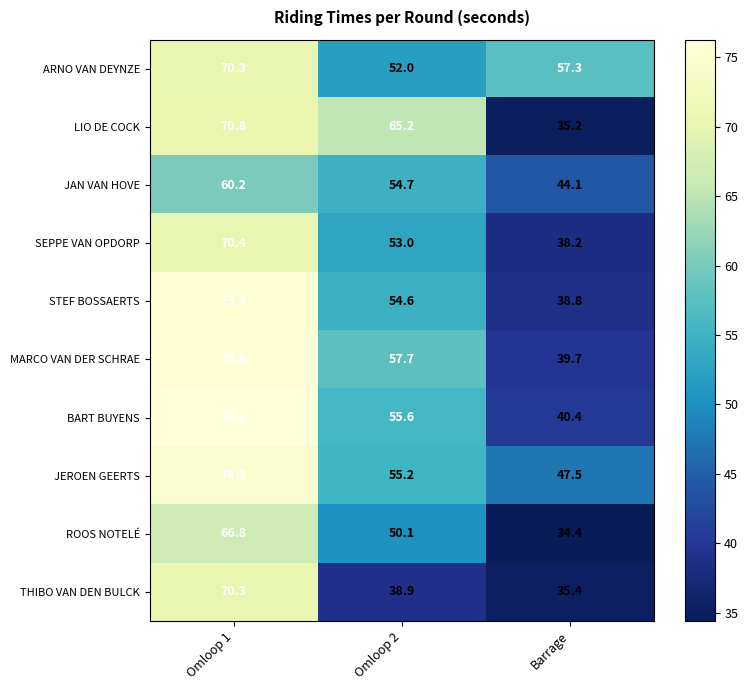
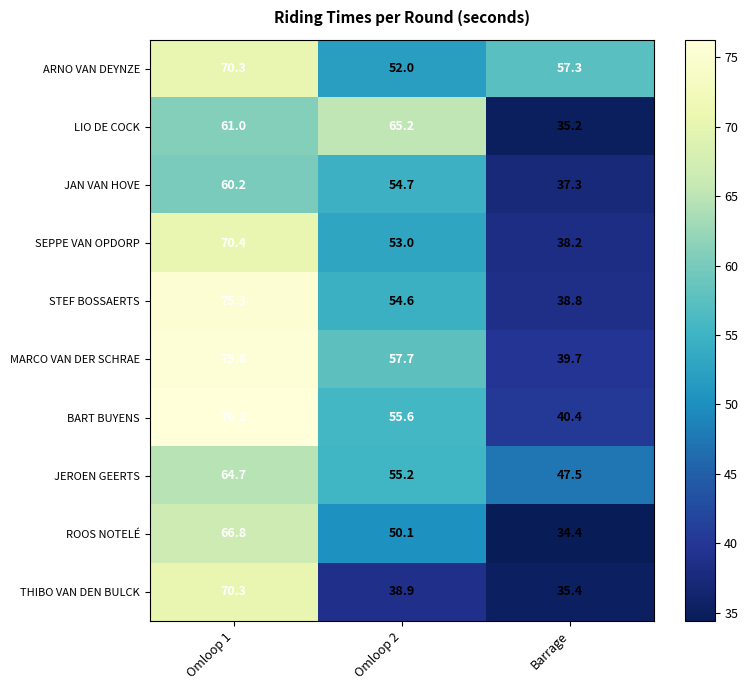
LIO DE COCK, Omloop 1: 70.8 -> 61.0
JAN VAN HOVE, Barrage: 44.1 -> 37.3
JEROEN GEERTS, Omloop 1: 74.8 -> 64.7
